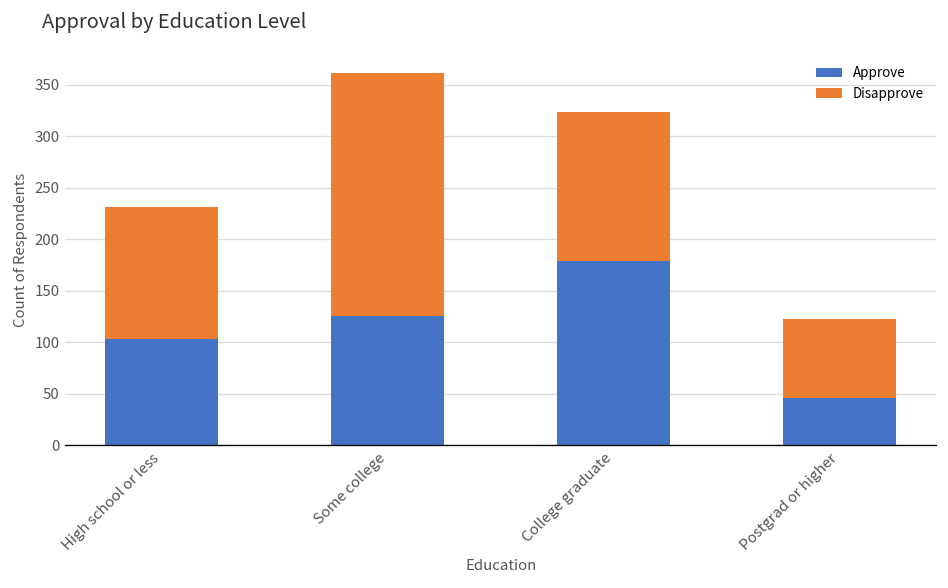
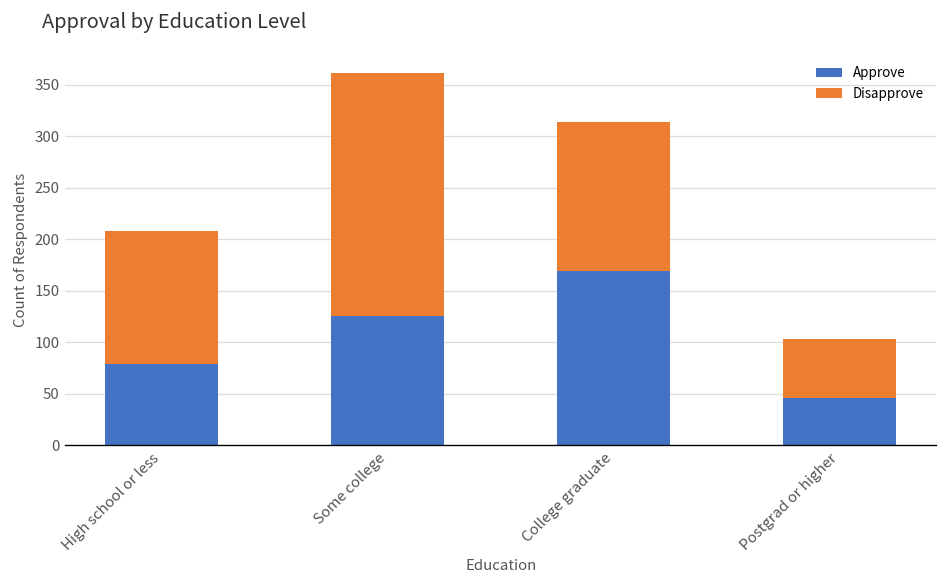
Approve, High school or less: 100 -> 80
Approve, College graduate: 180 -> 170
Disapprove, Postgrad or higher: 80 -> 60
